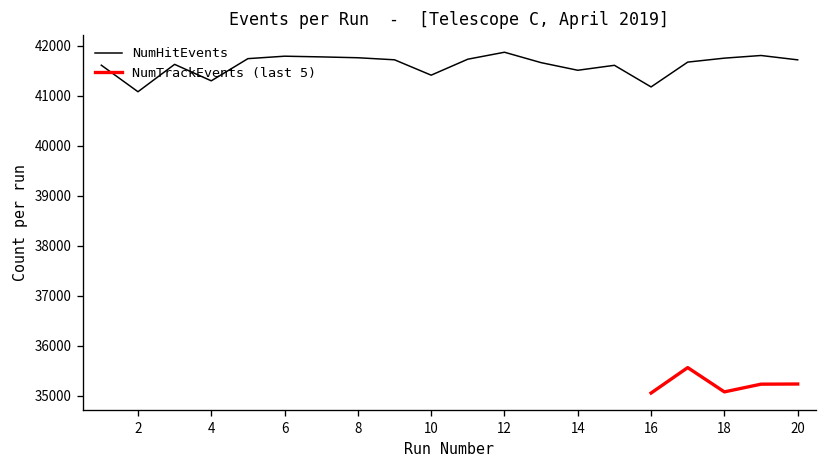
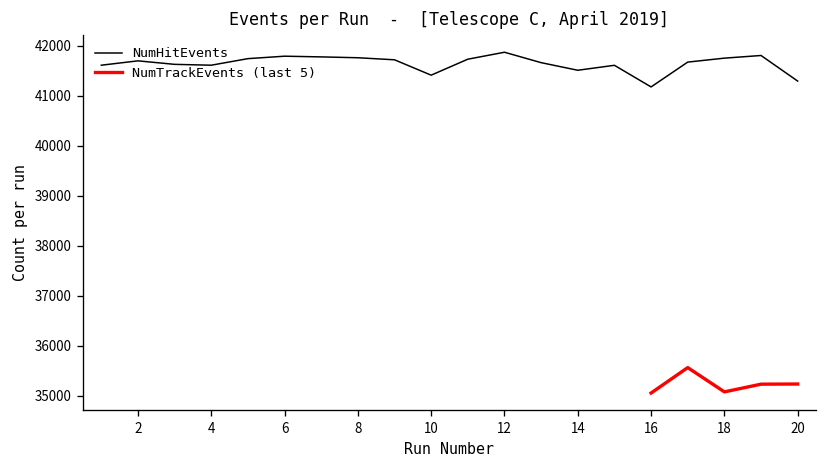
NumHitEvents, 2: 41100 -> 41700
NumHitEvents, 4: 41300 -> 41600
NumHitEvents, 20: 41700 -> 41300
